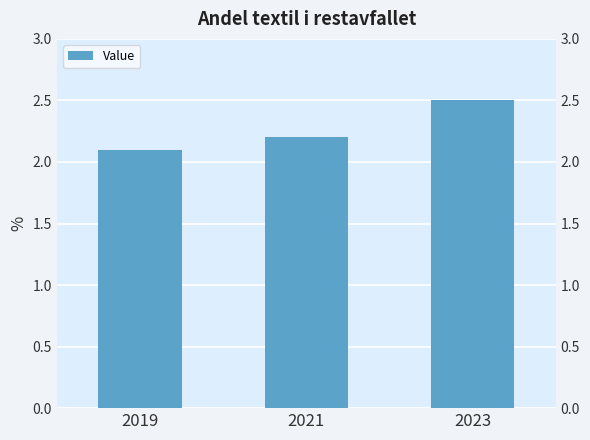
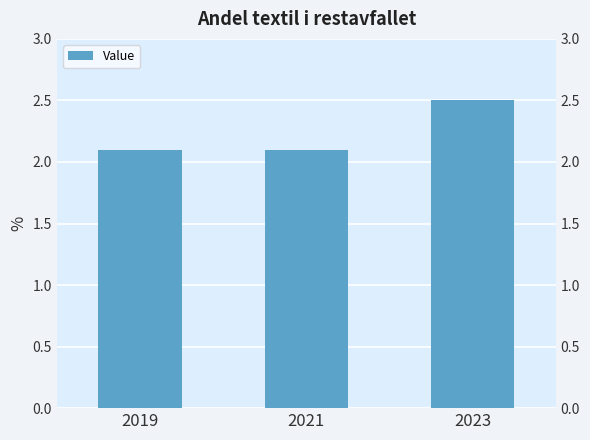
2021: 2.2 -> 2.1
